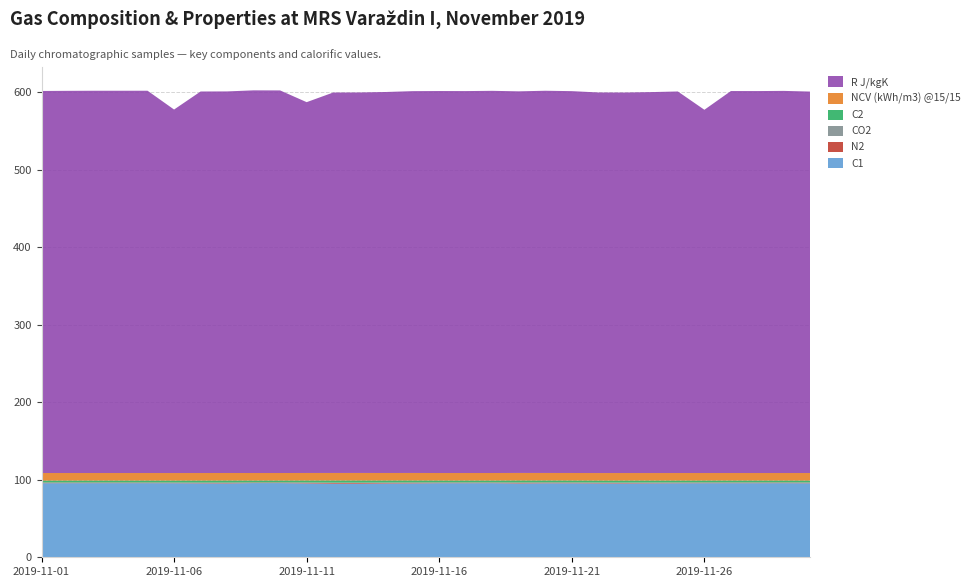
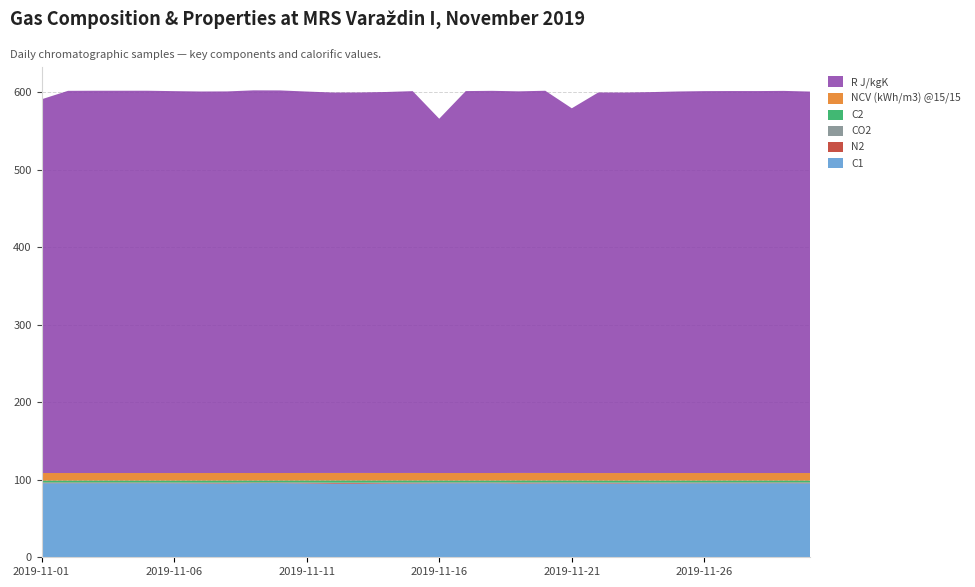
R J/kgK, 2019-11-01: 490 -> 480
R J/kgK, 2019-11-06: 470 -> 490
R J/kgK, 2019-11-11: 480 -> 490
R J/kgK, 2019-11-16: 490 -> 460
R J/kgK, 2019-11-21: 490 -> 470
R J/kgK, 2019-11-26: 470 -> 490
